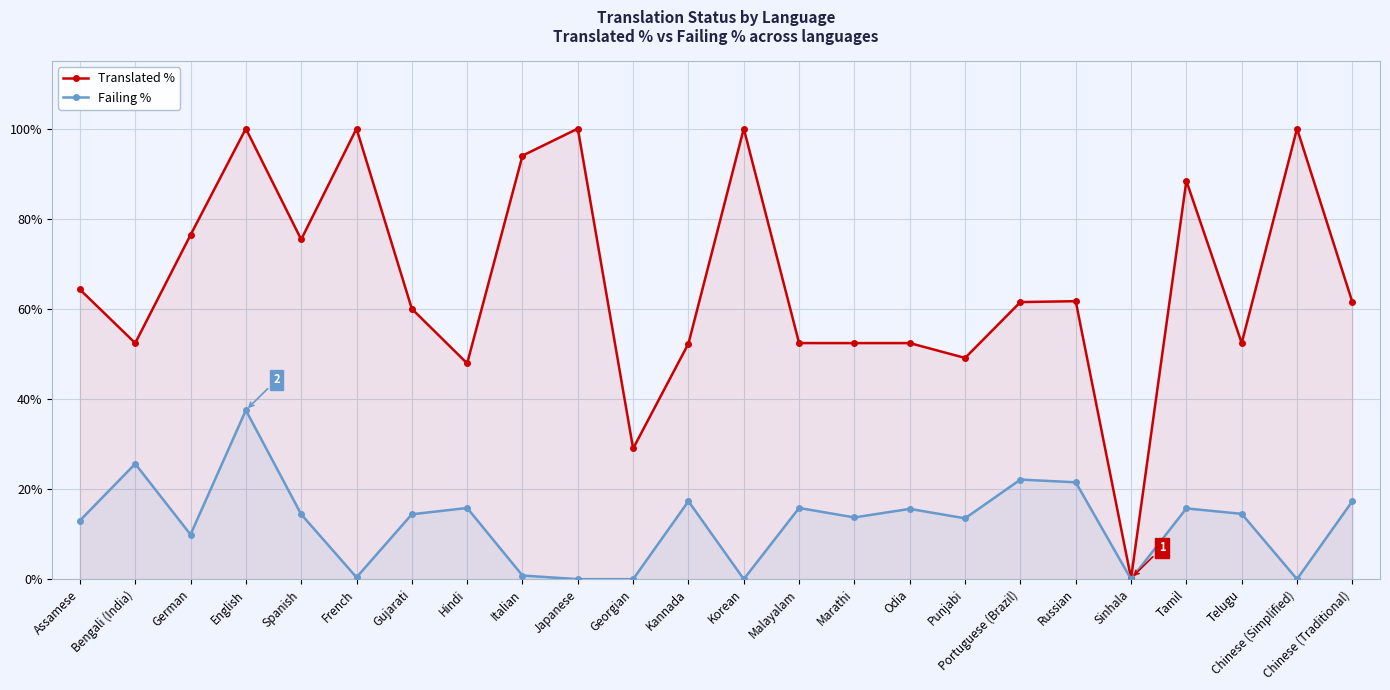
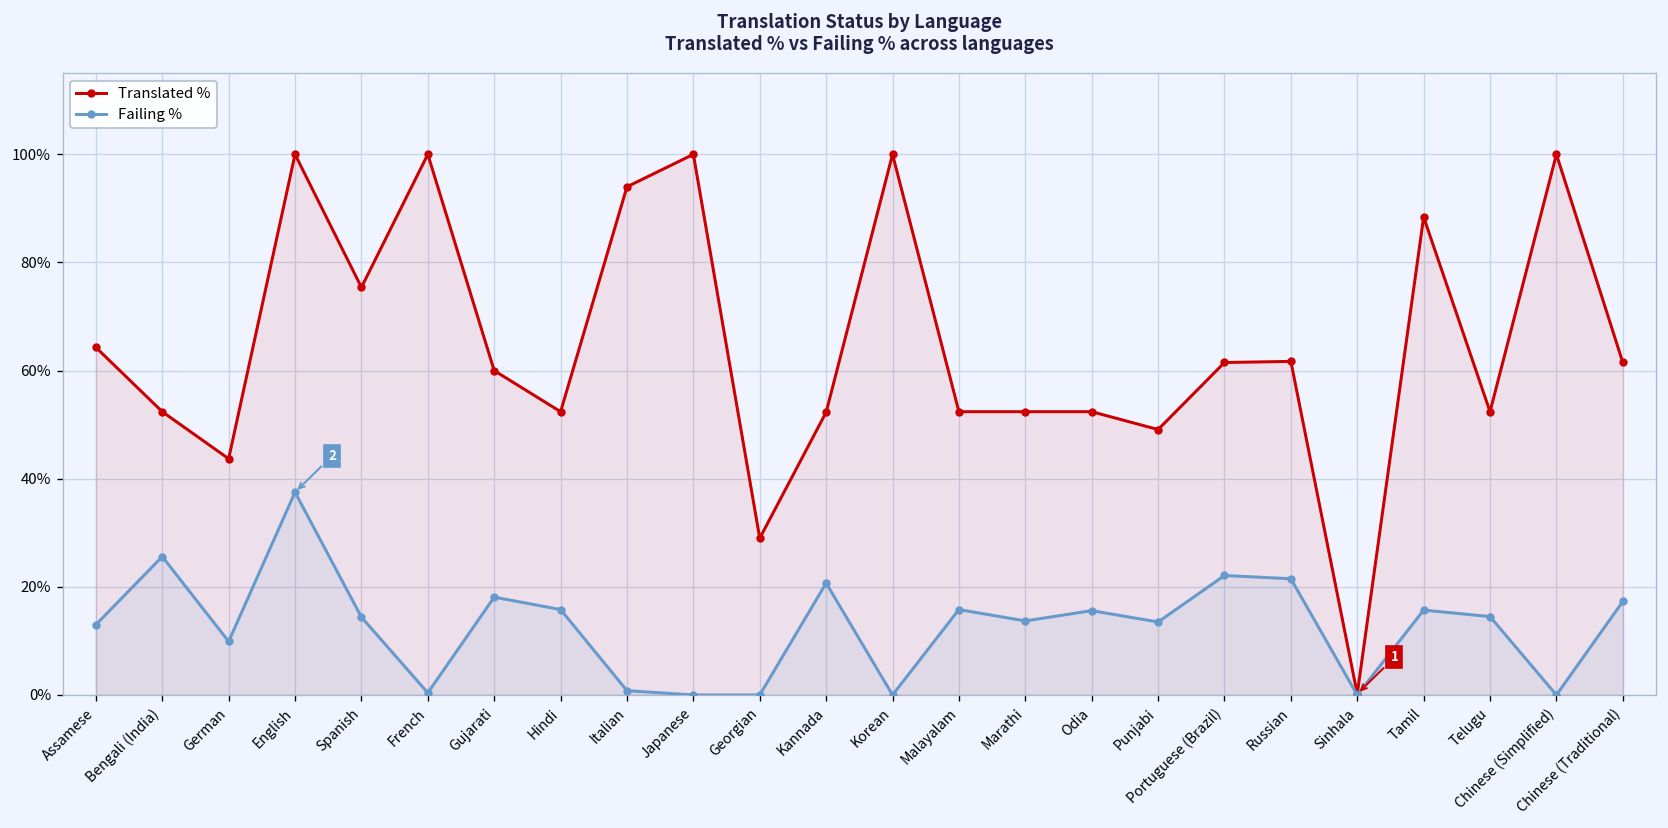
Translated %, German: 76% -> 44%
Failing %, Gujarati: 14% -> 18%
Translated %, Hindi: 48% -> 52%
Failing %, Kannada: 17% -> 21%
